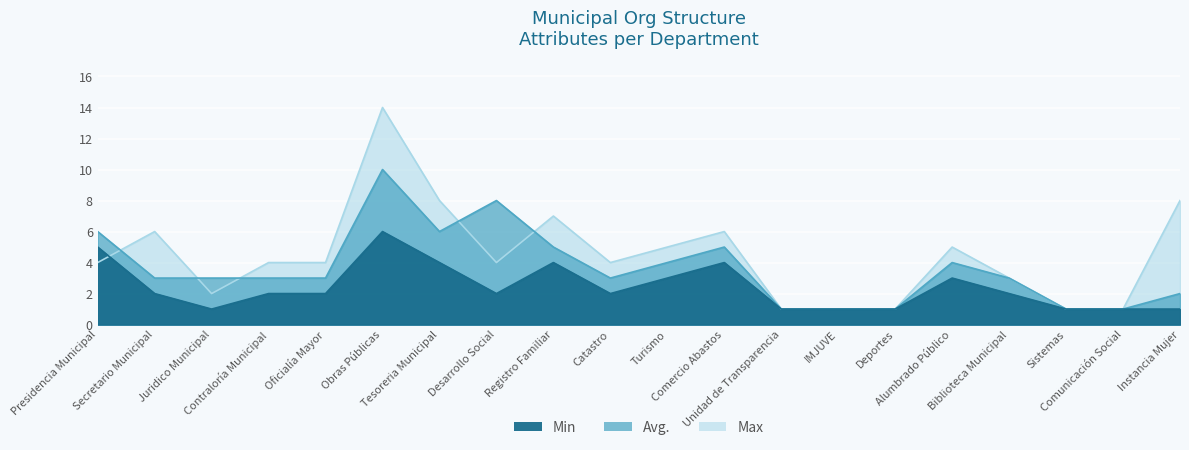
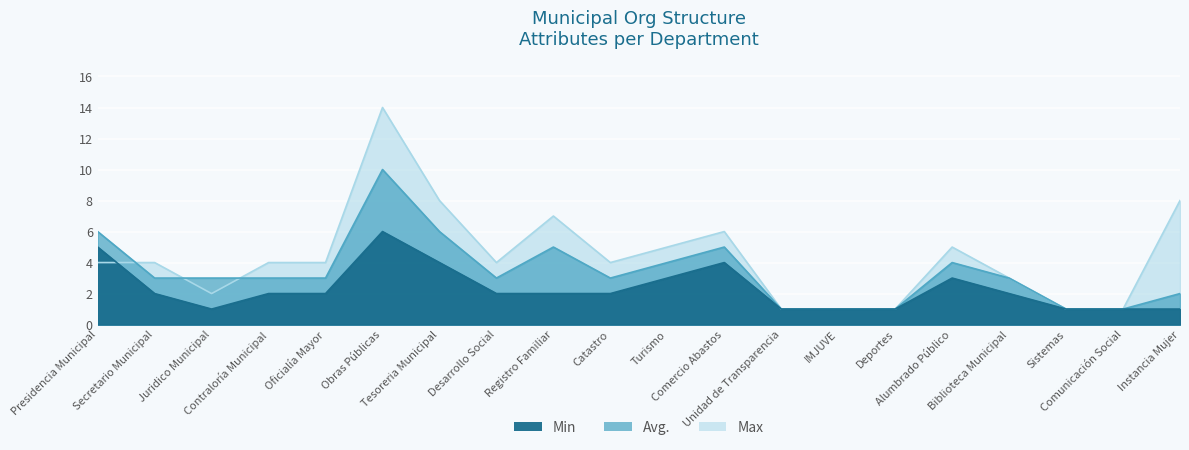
Max, Secretario Municipal: 6 -> 4
Avg., Desarrollo Social: 8 -> 3
Min, Registro Familiar: 4 -> 2
